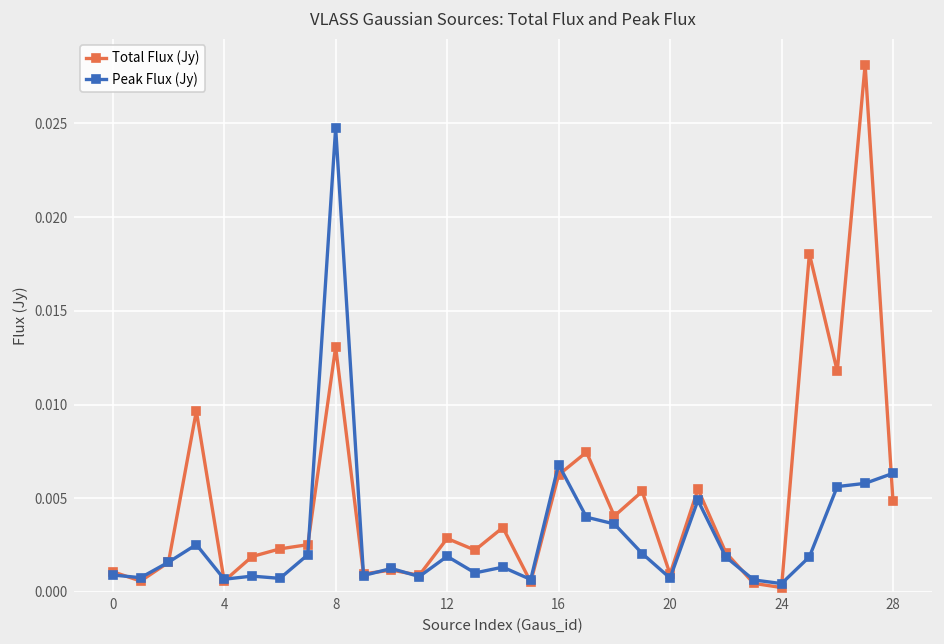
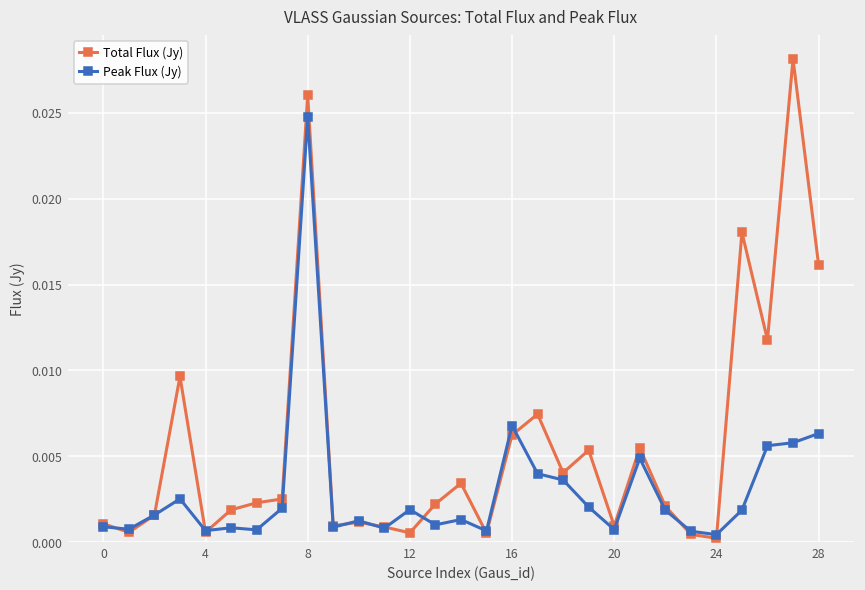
Total Flux (Jy), 8: 0.0131 -> 0.0260
Total Flux (Jy), 12: 0.0029 -> 0.0005
Total Flux (Jy), 28: 0.0048 -> 0.0162
